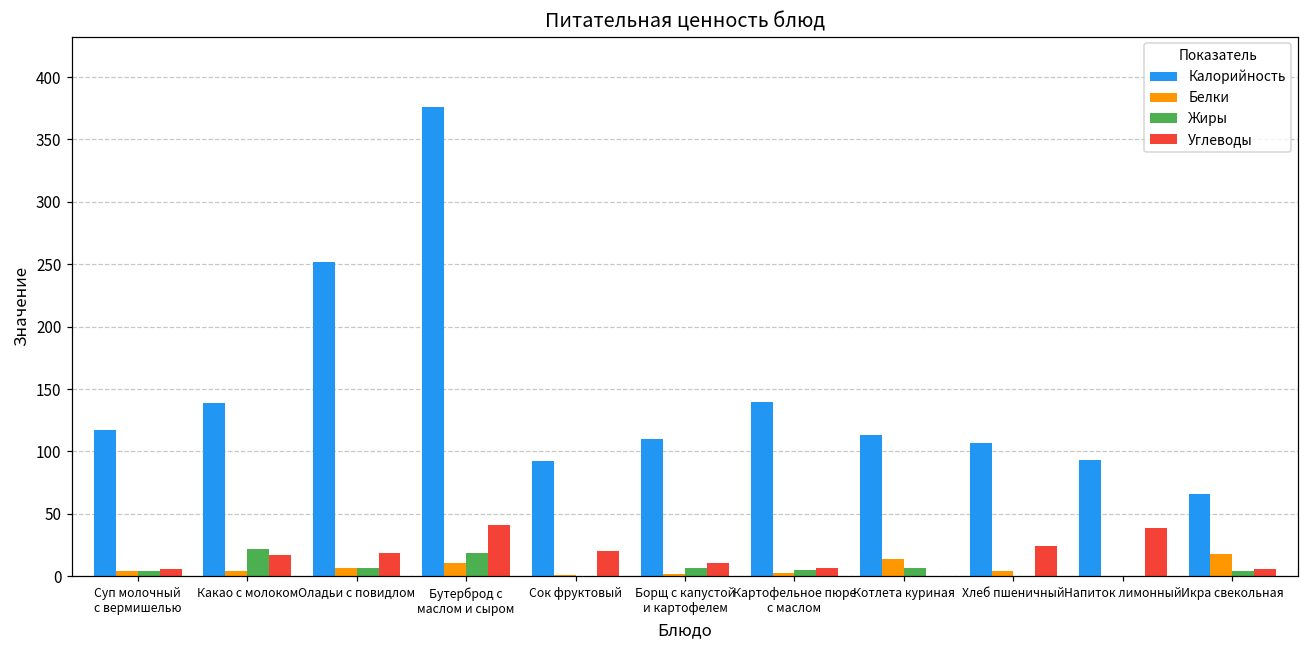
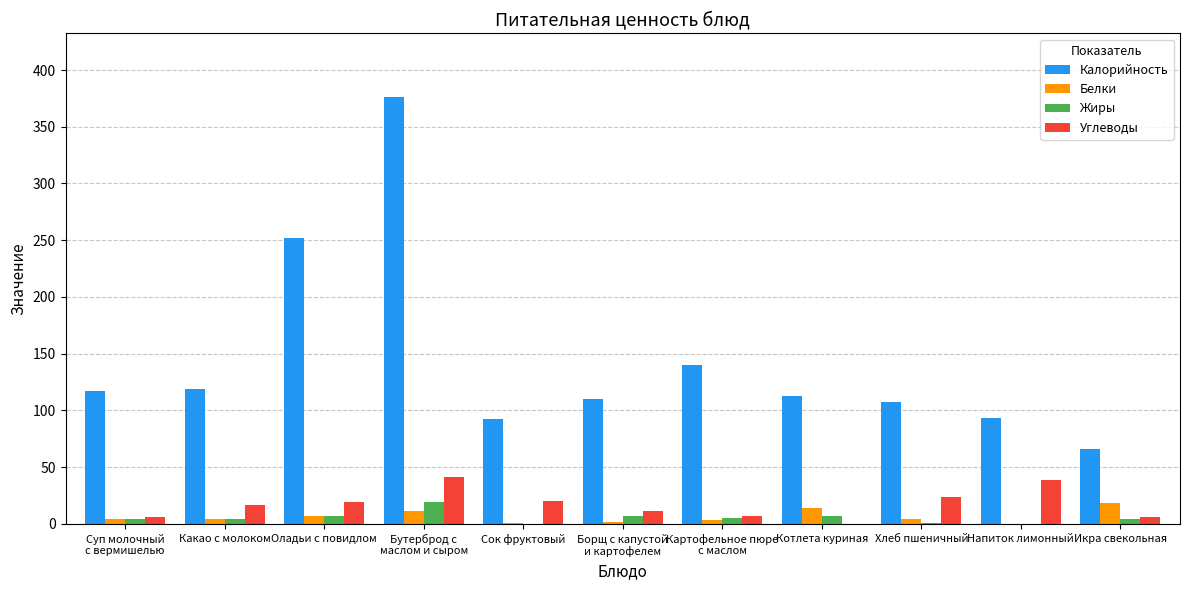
Калорийность, Какао с молоком: 139 -> 119
Жиры, Какао с молоком: 22 -> 4
